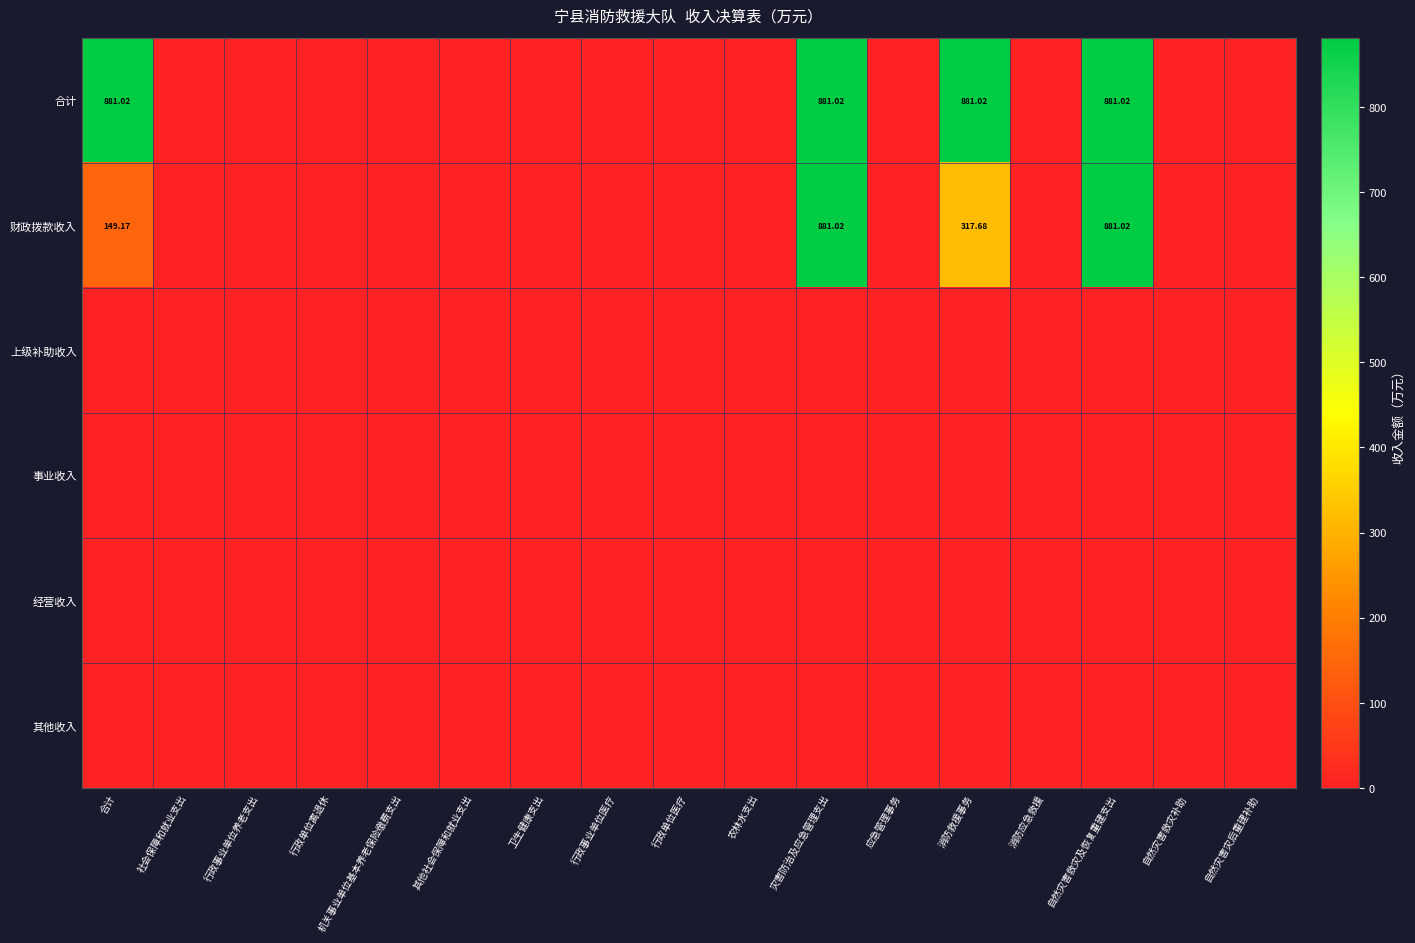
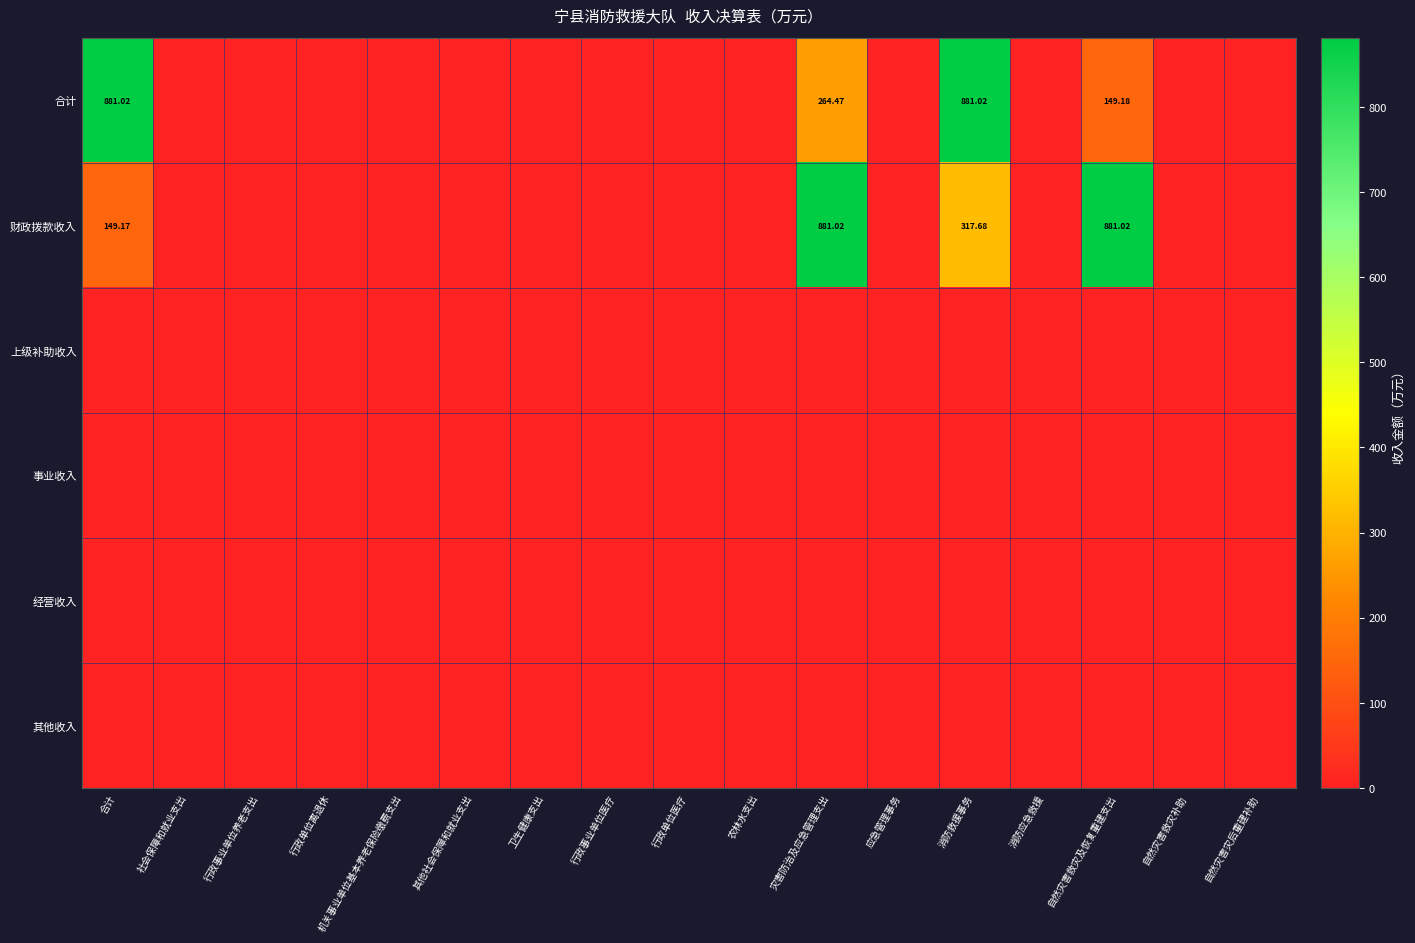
合计, 灾害防治及应急管理支出: 881.02 -> 264.47
合计, 自然灾害救灾及恢复重建支出: 881.02 -> 149.18
